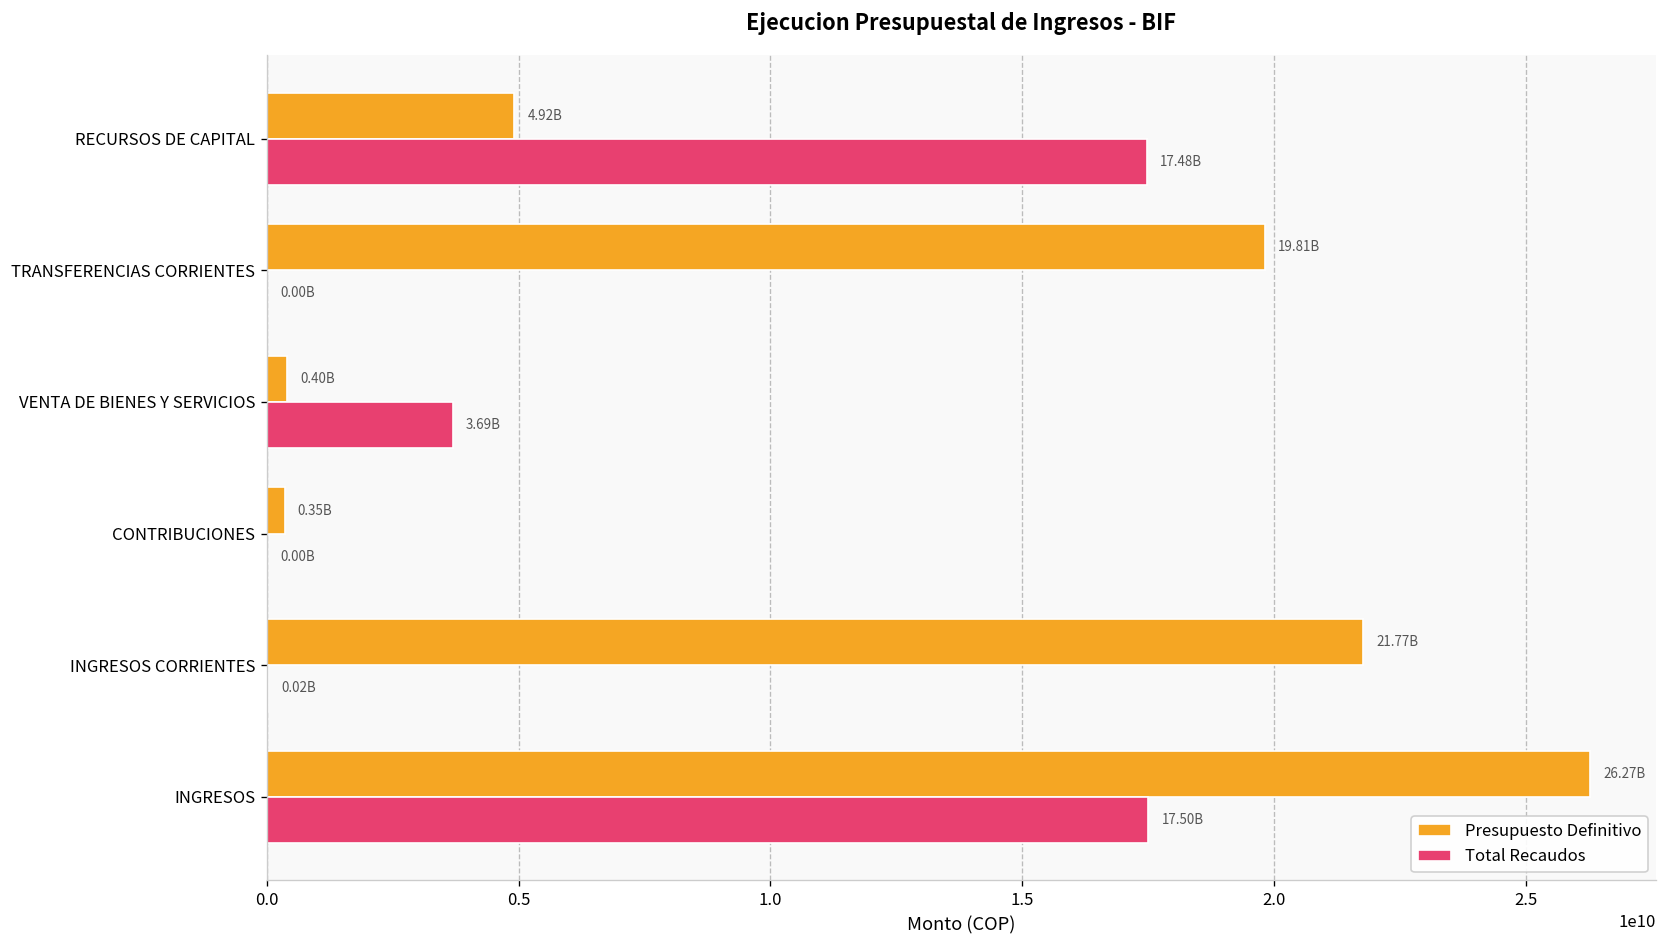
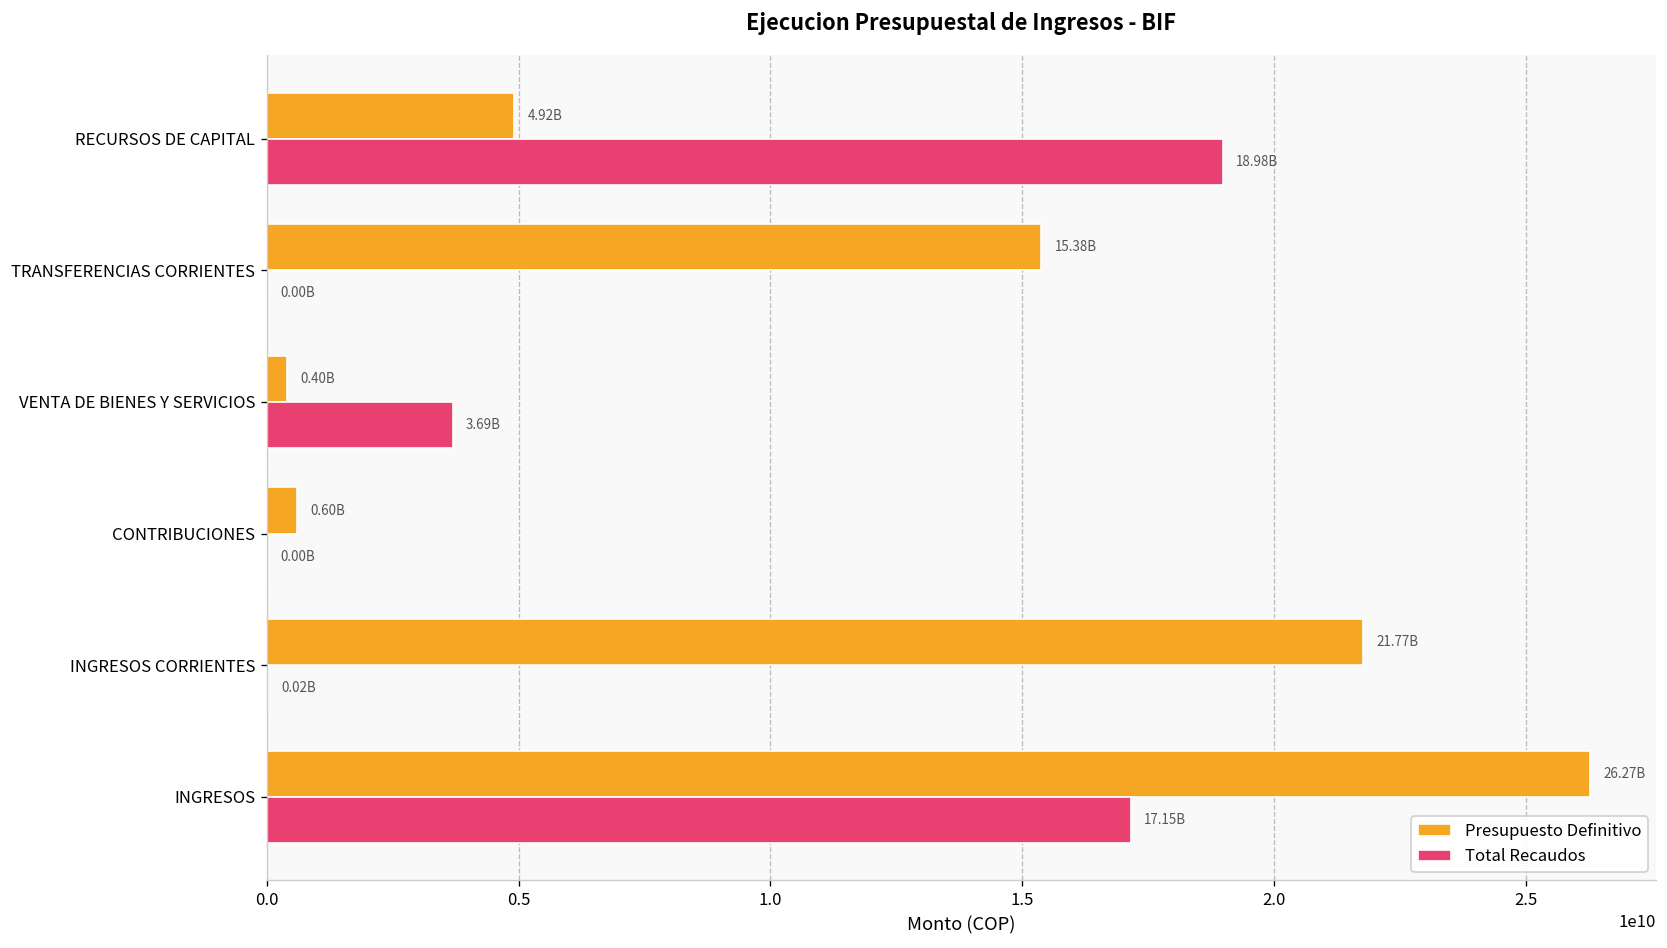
Total Recaudos, RECURSOS DE CAPITAL: 17.48B -> 18.98B
Presupuesto Definitivo, TRANSFERENCIAS CORRIENTES: 19.81B -> 15.38B
Presupuesto Definitivo, CONTRIBUCIONES: 0.35B -> 0.60B
Total Recaudos, INGRESOS: 17.50B -> 17.15B
